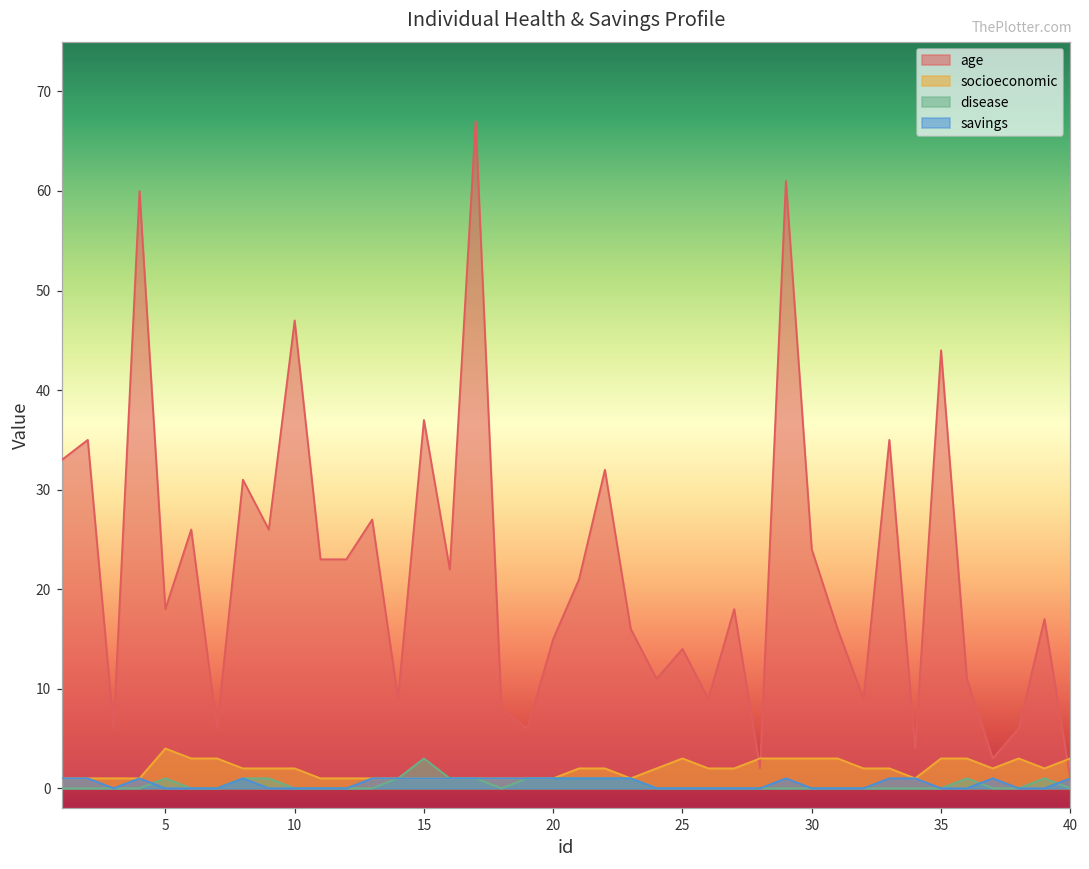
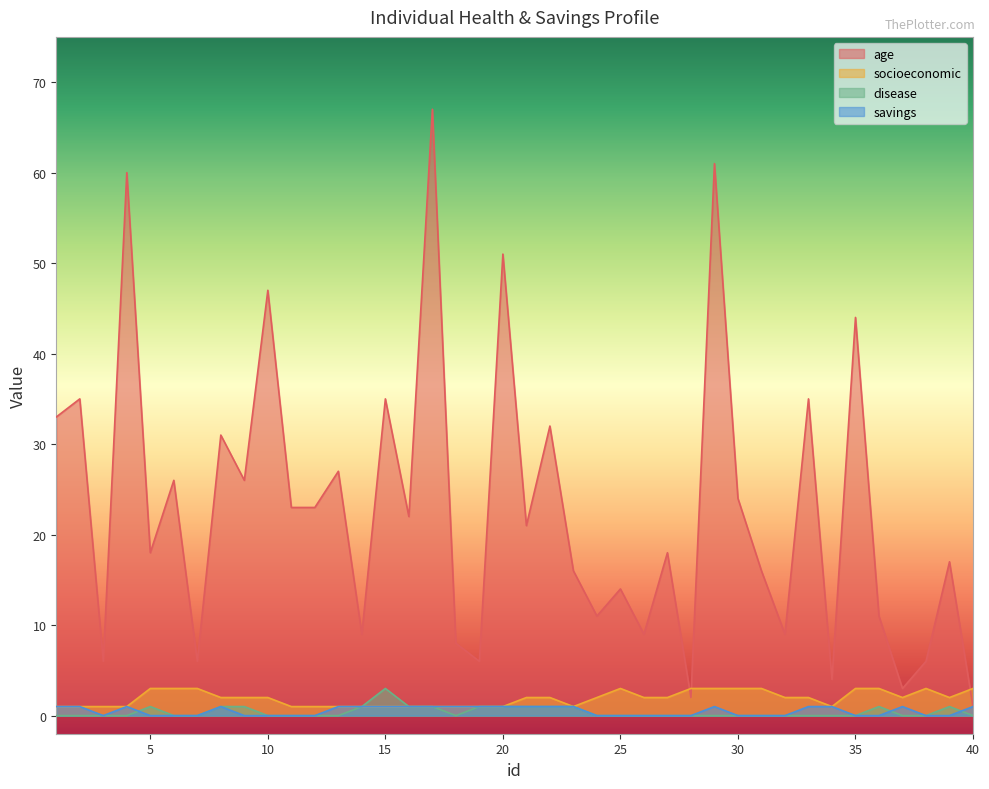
socioeconomic, 5: 4 -> 3
age, 15: 37 -> 35
age, 20: 15 -> 51
